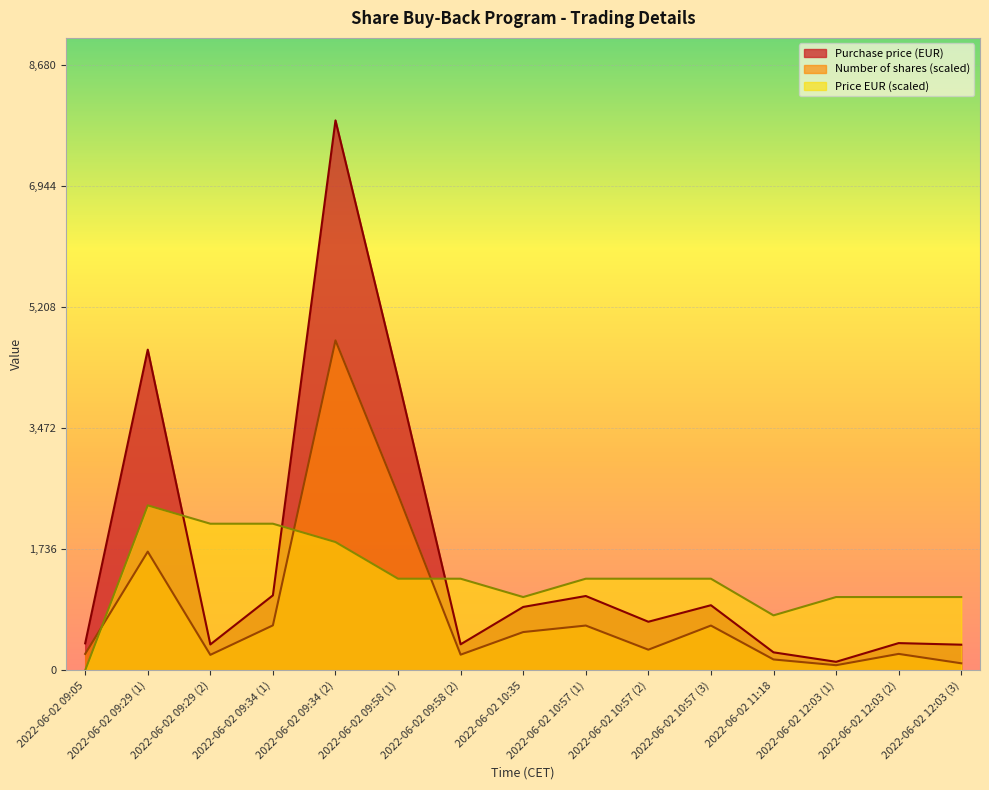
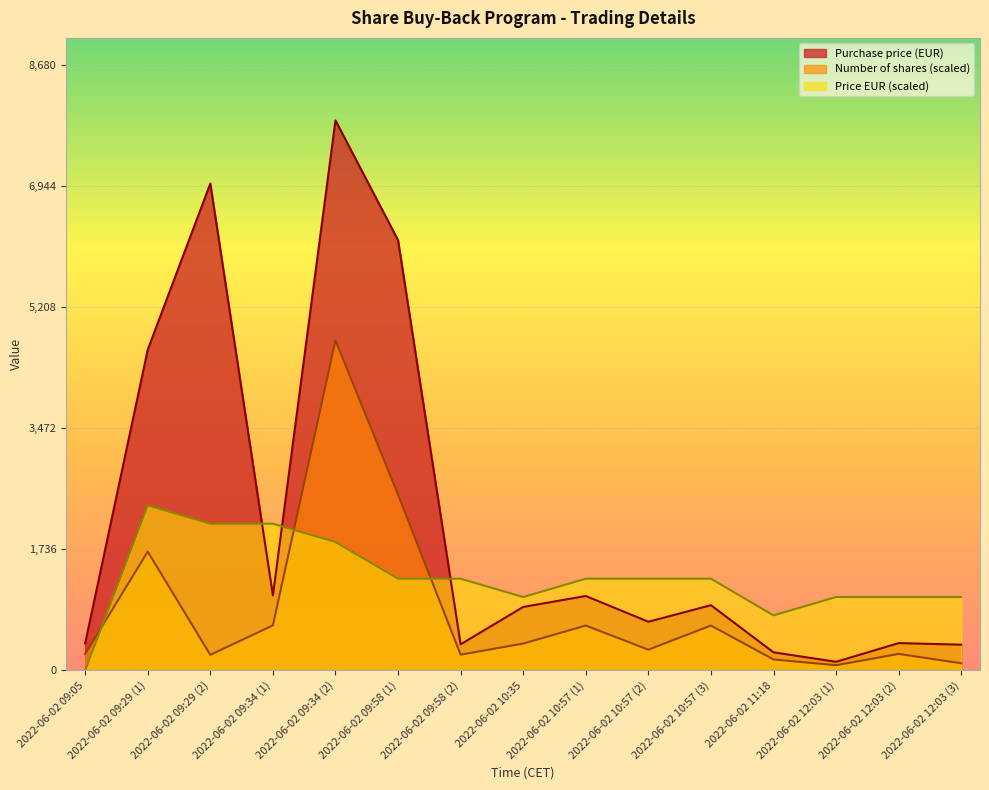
Purchase price (EUR), 2022-06-02 09:29 (2): 400 -> 7,000
Purchase price (EUR), 2022-06-02 09:58 (1): 4,200 -> 6,200
Number of shares (scaled), 2022-06-02 10:35: 500 -> 400
